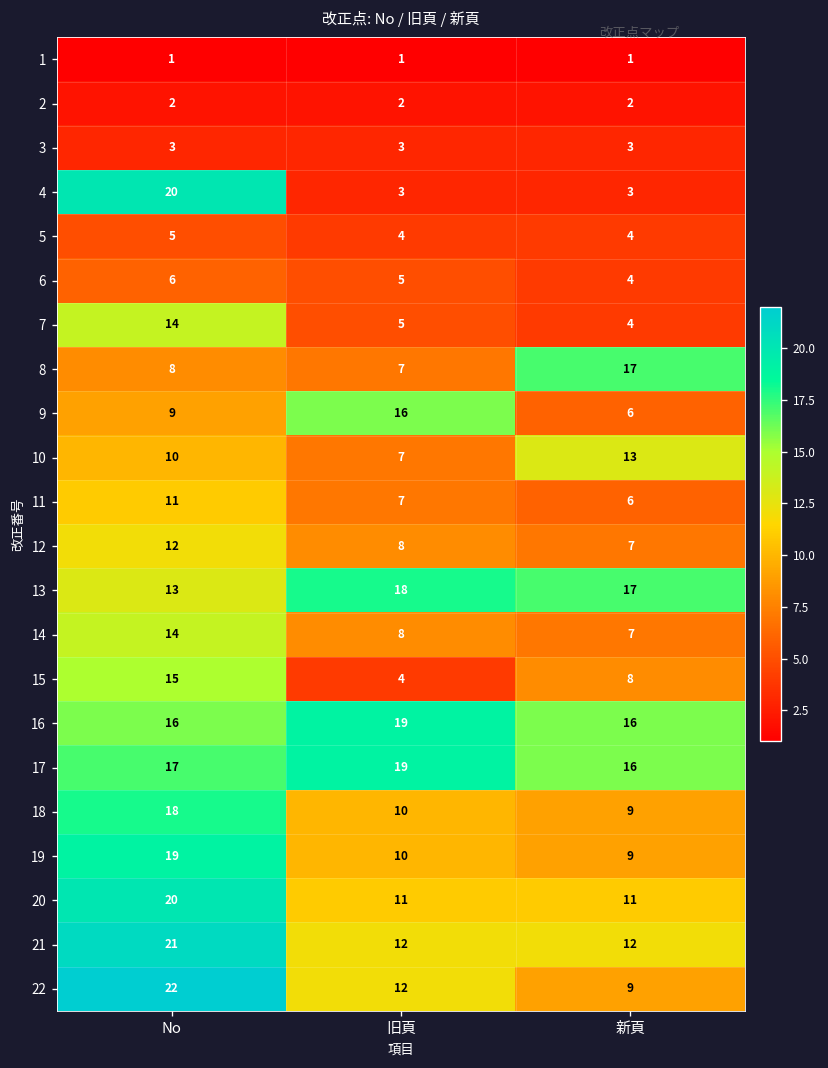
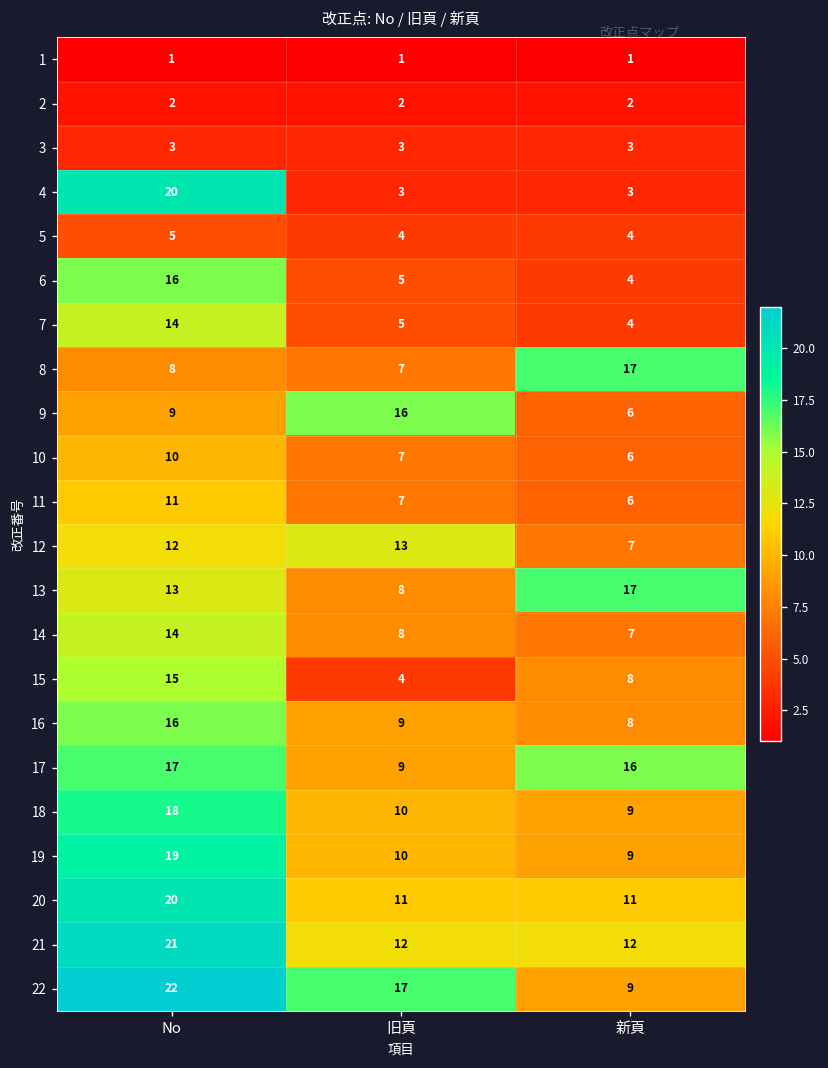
6, No: 6 -> 16
10, 新頁: 13 -> 6
12, 旧頁: 8 -> 13
13, 旧頁: 18 -> 8
16, 旧頁: 19 -> 9
16, 新頁: 16 -> 8
17, 旧頁: 19 -> 9
22, 旧頁: 12 -> 17
